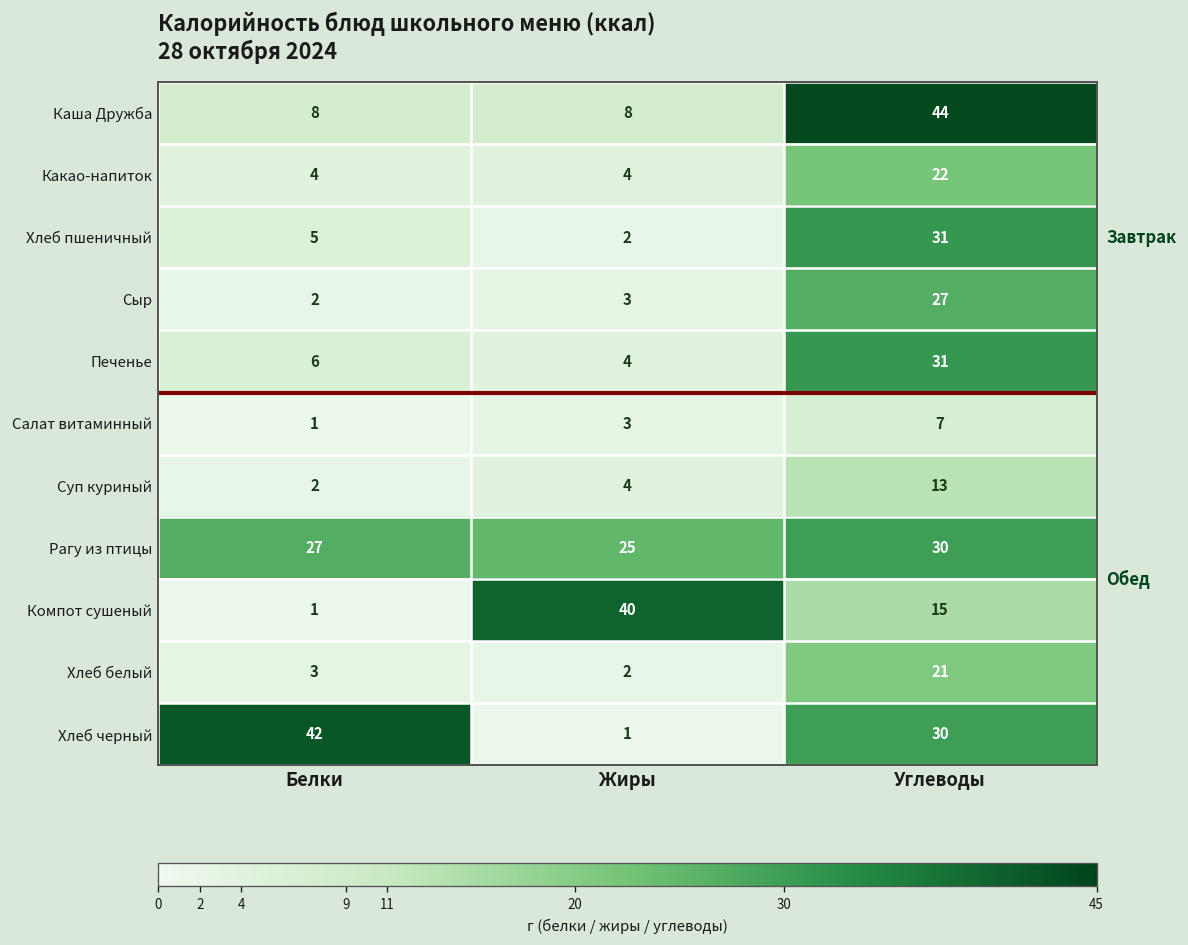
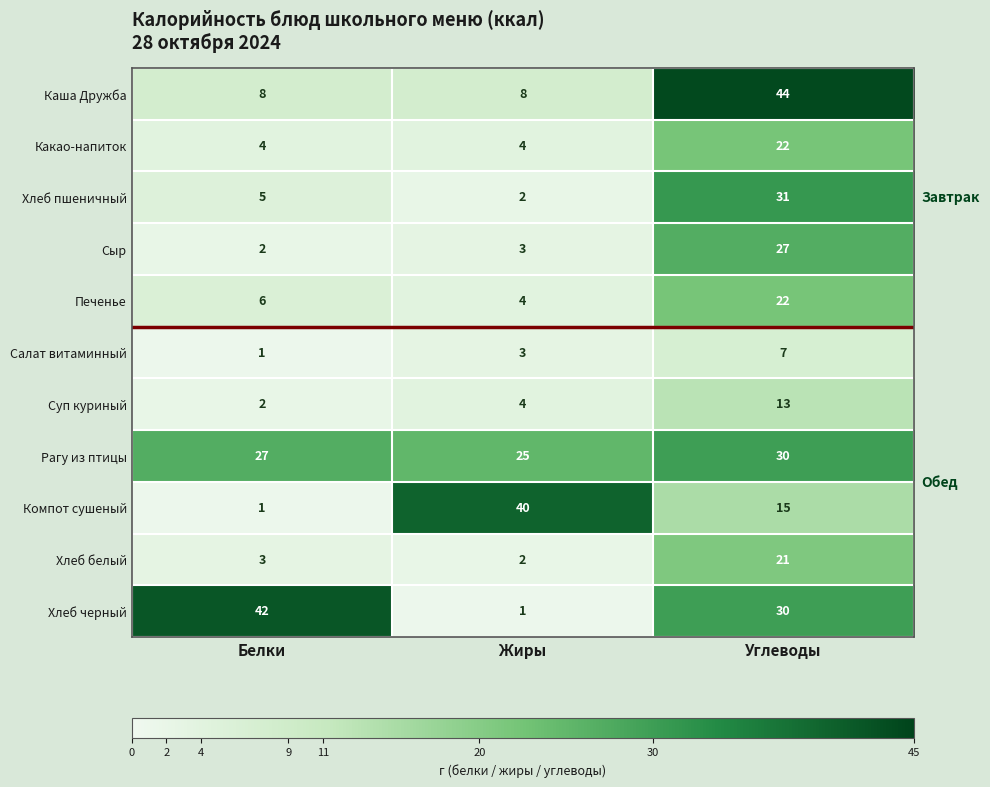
Печенье, Углеводы: 31 -> 22
